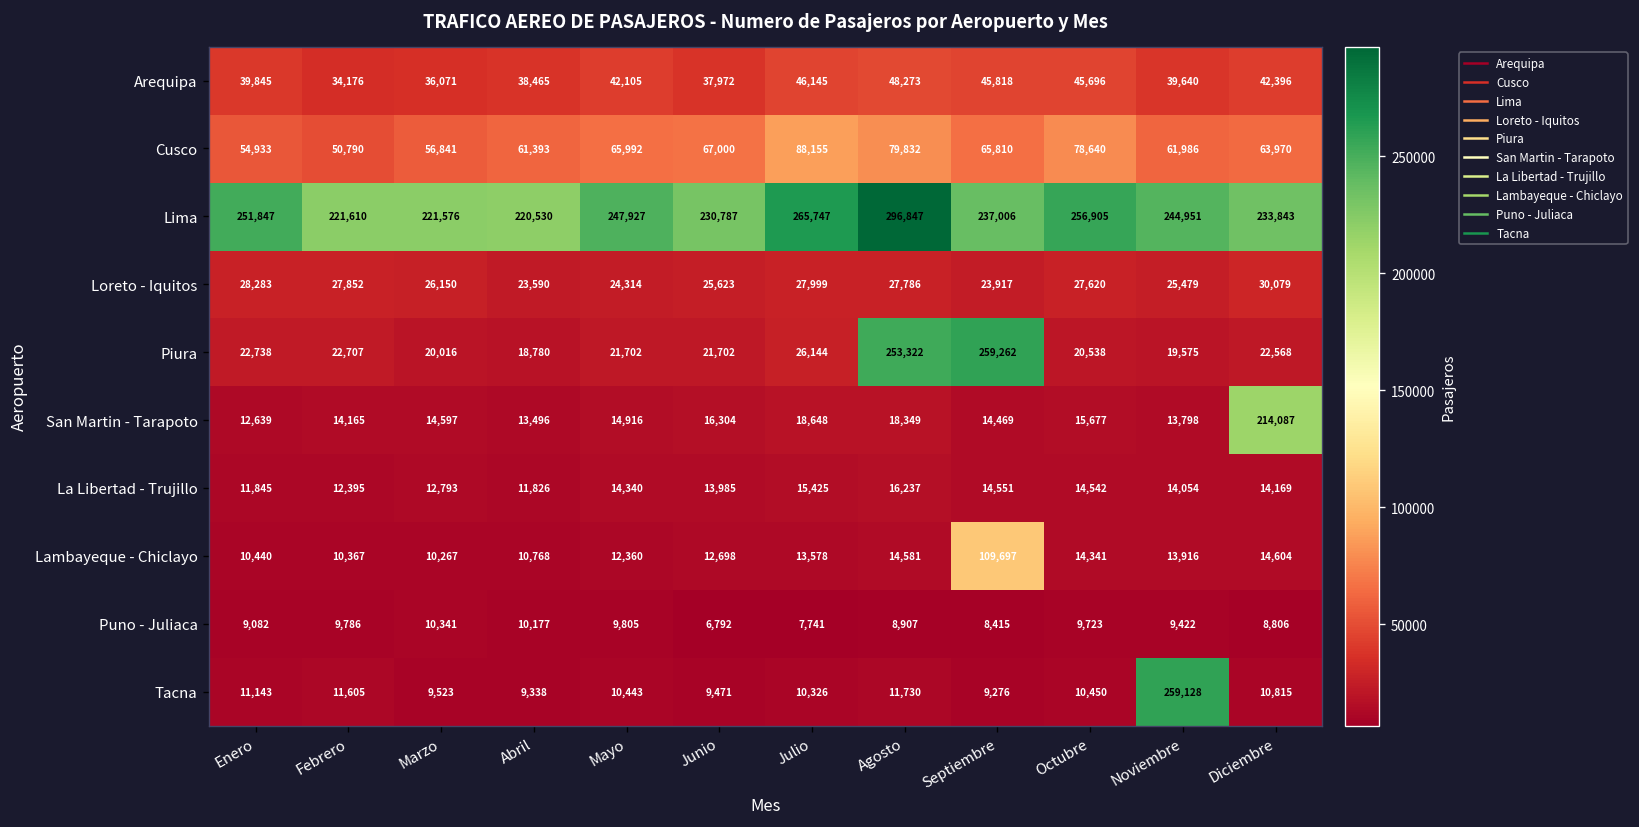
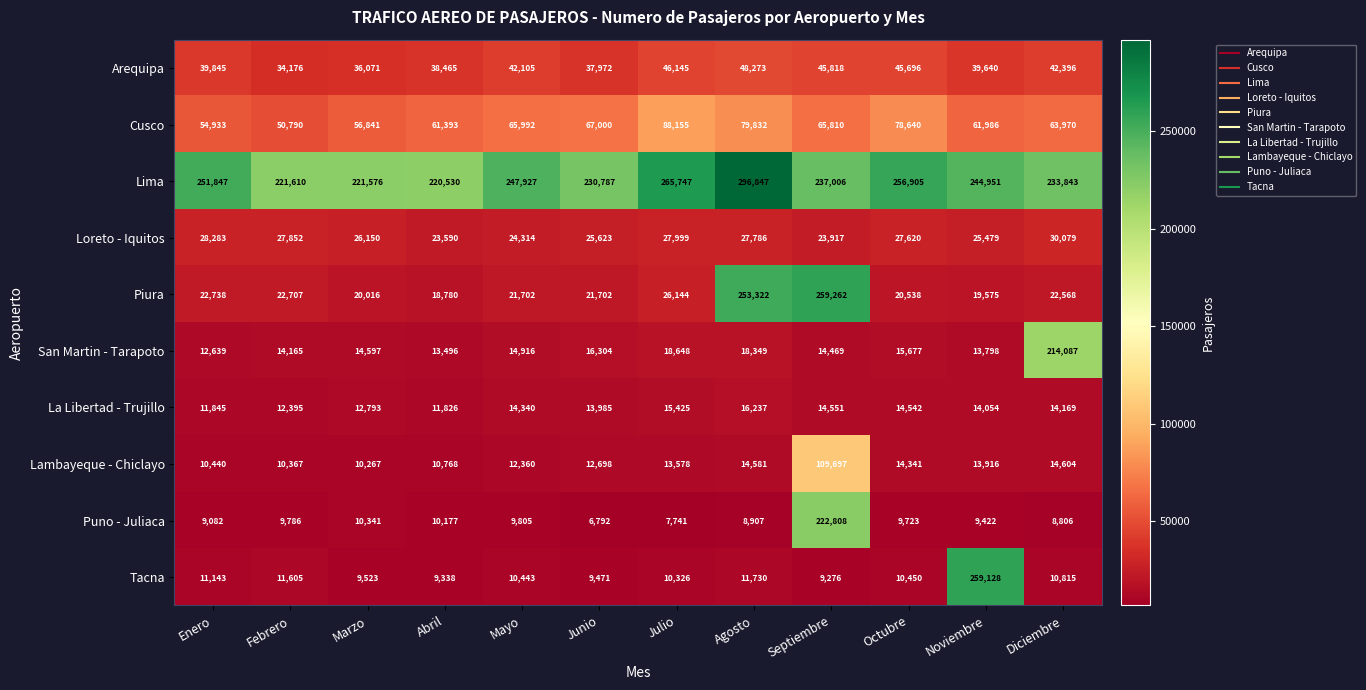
Puno - Juliaca, Septiembre: 8,415 -> 222,808
